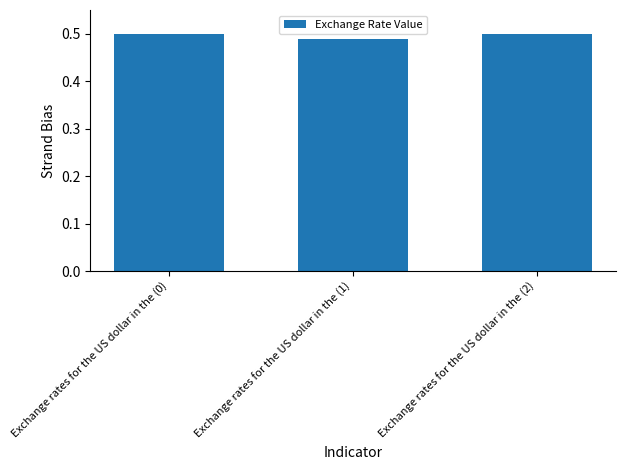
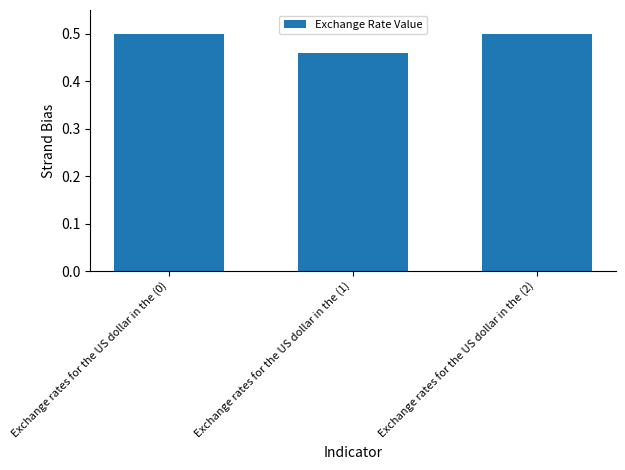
Exchange rates for the US dollar in the (1): 0.49 -> 0.46
